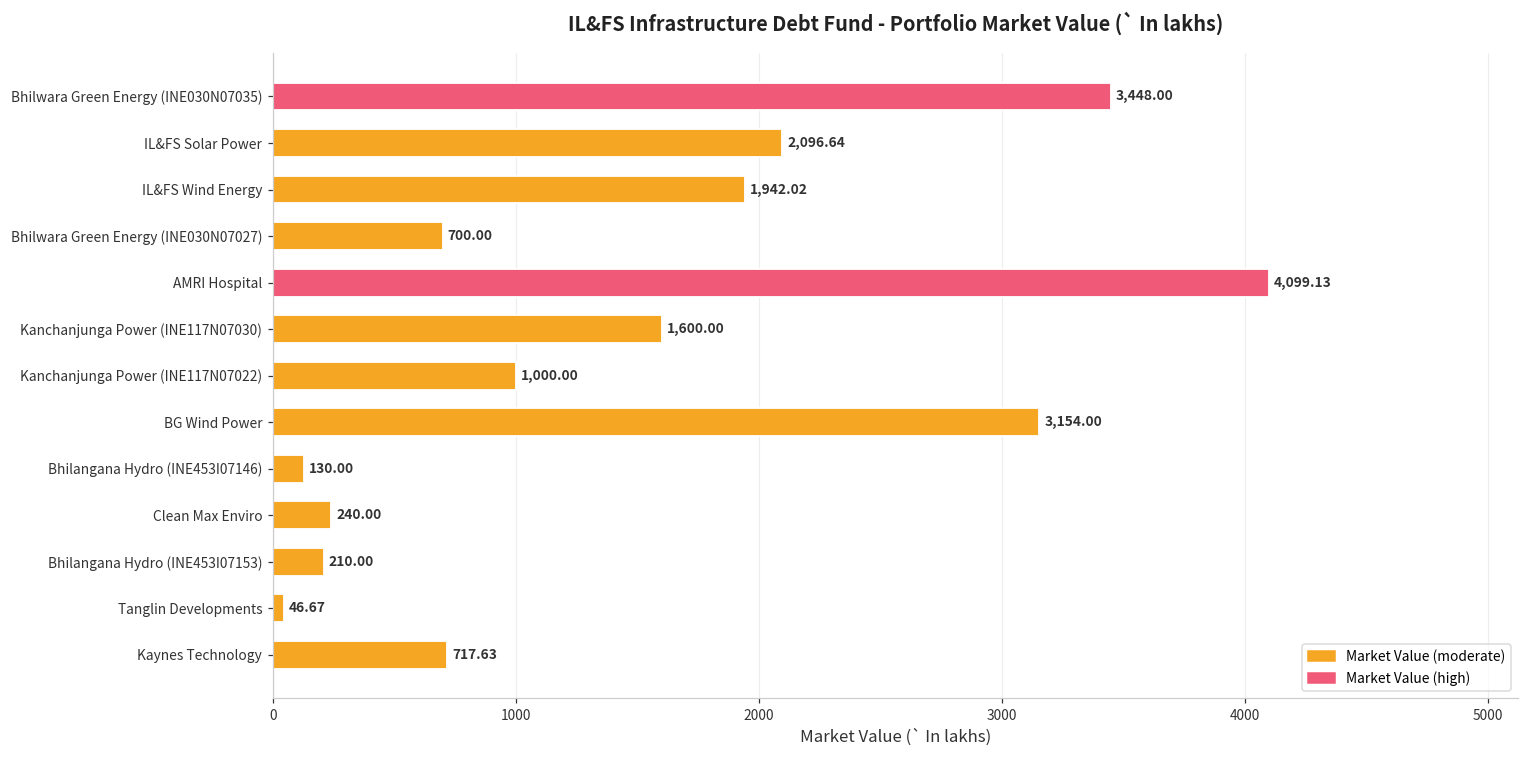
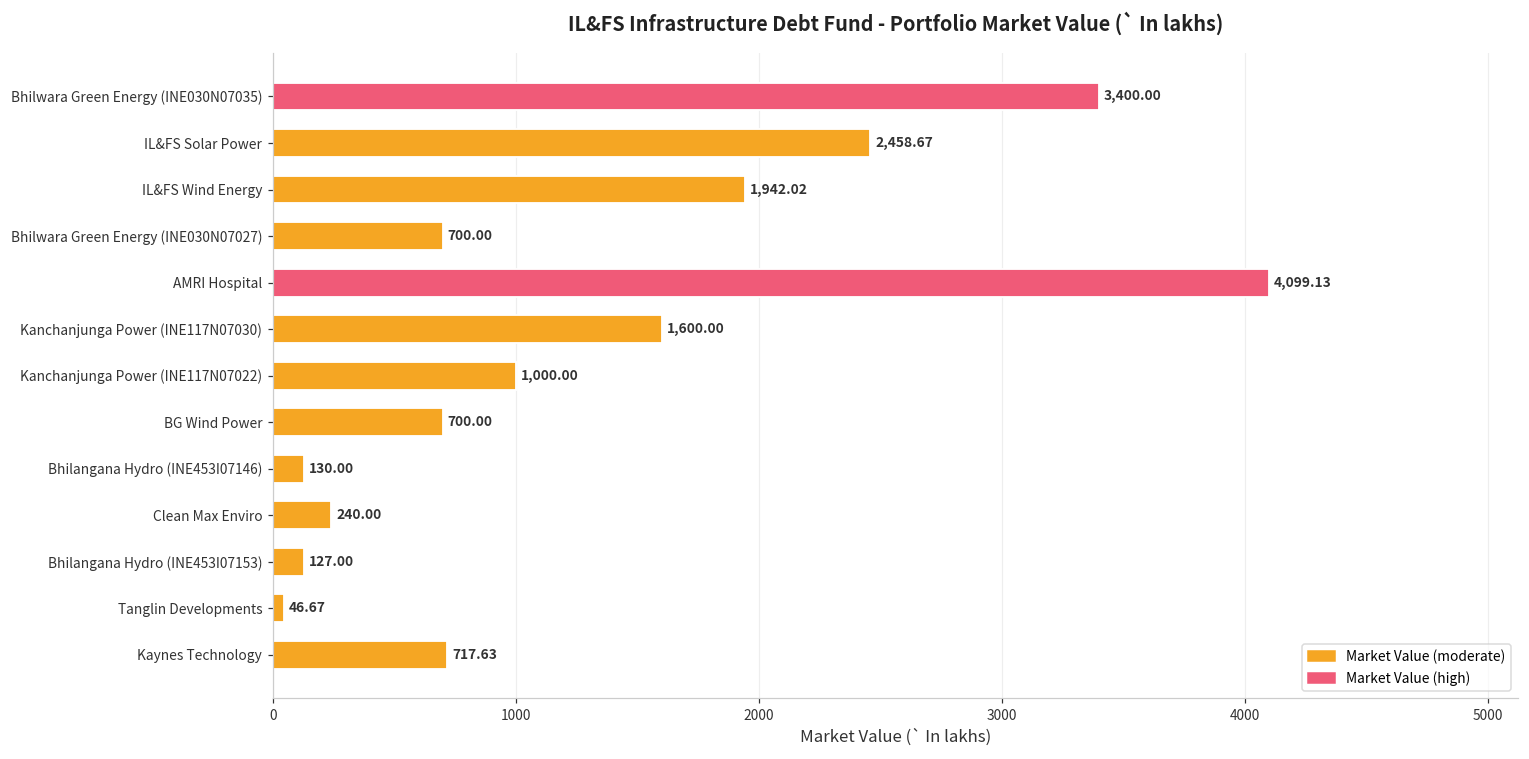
Bhilwara Green Energy (INE030N07035): 3,448.00 -> 3,400.00
IL&FS Solar Power: 2,096.64 -> 2,458.67
BG Wind Power: 3,154.00 -> 700.00
Bhilangana Hydro (INE453I07153): 210.00 -> 127.00
